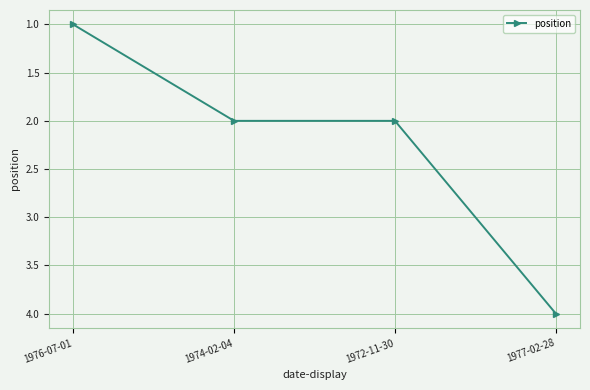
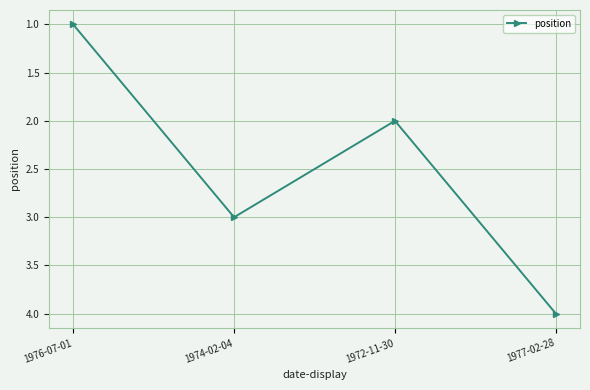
1974-02-04: 2 -> 3
